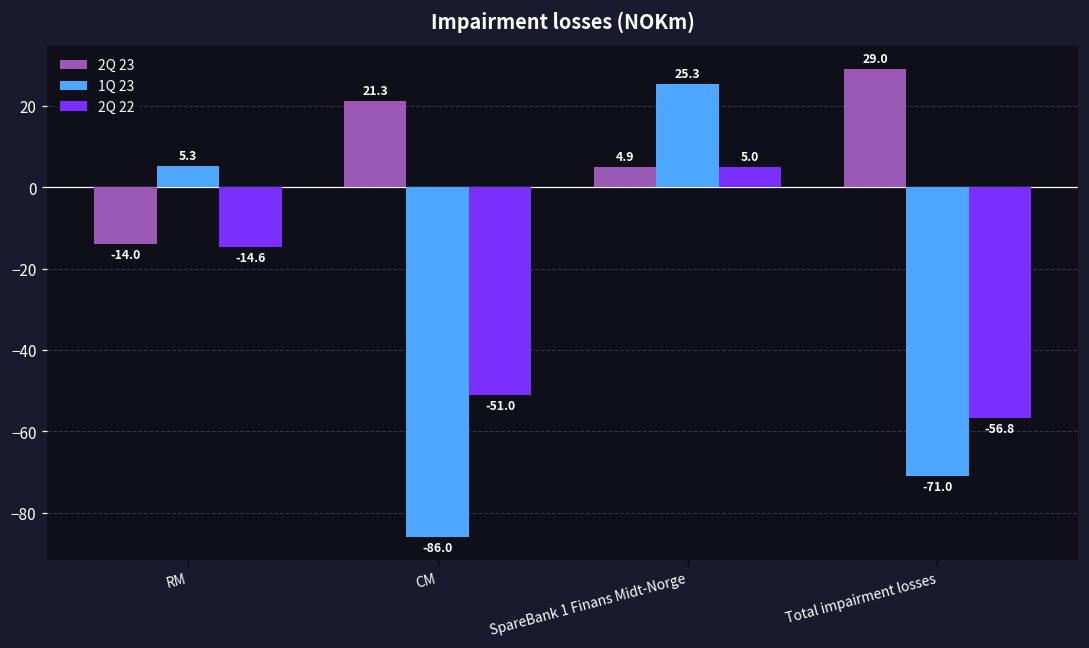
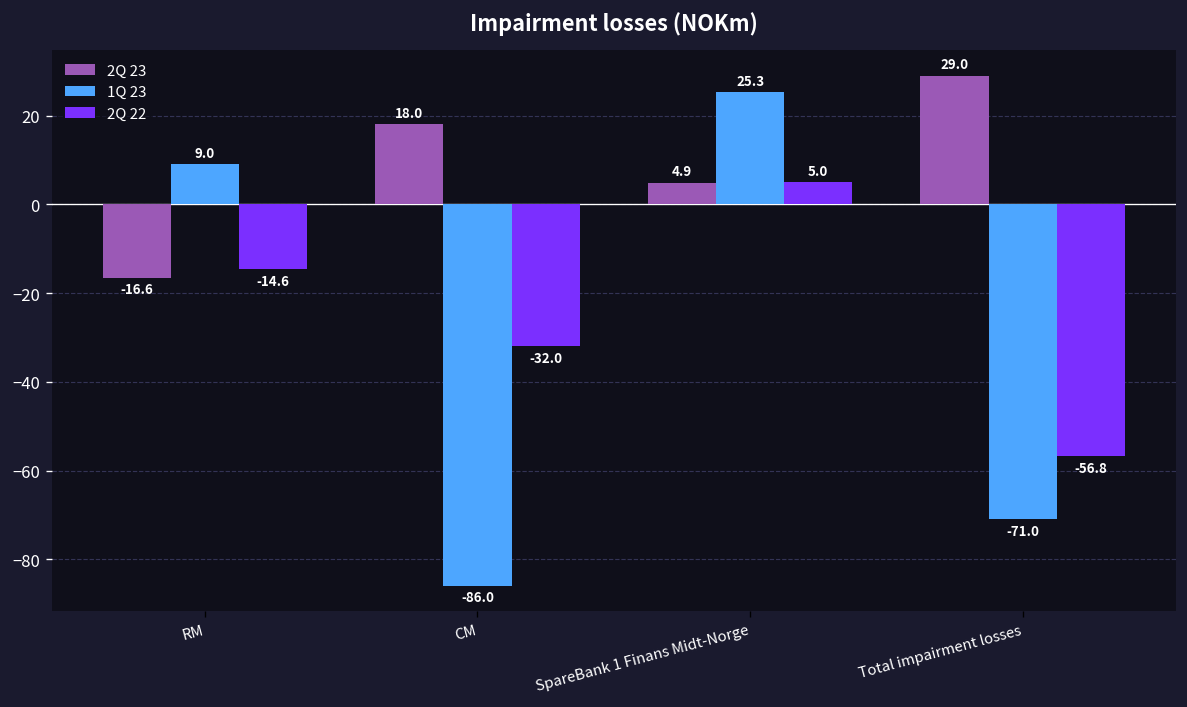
2Q 23, RM: -14.0 -> -16.6
1Q 23, RM: 5.3 -> 9.0
2Q 23, CM: 21.3 -> 18.0
2Q 22, CM: -51.0 -> -32.0
